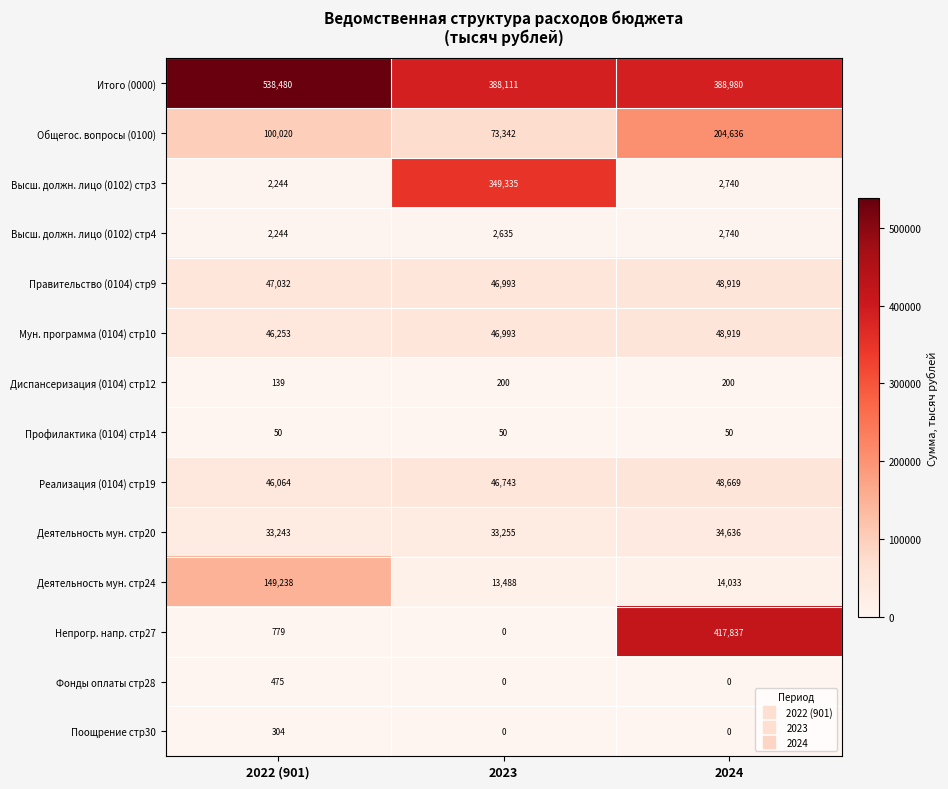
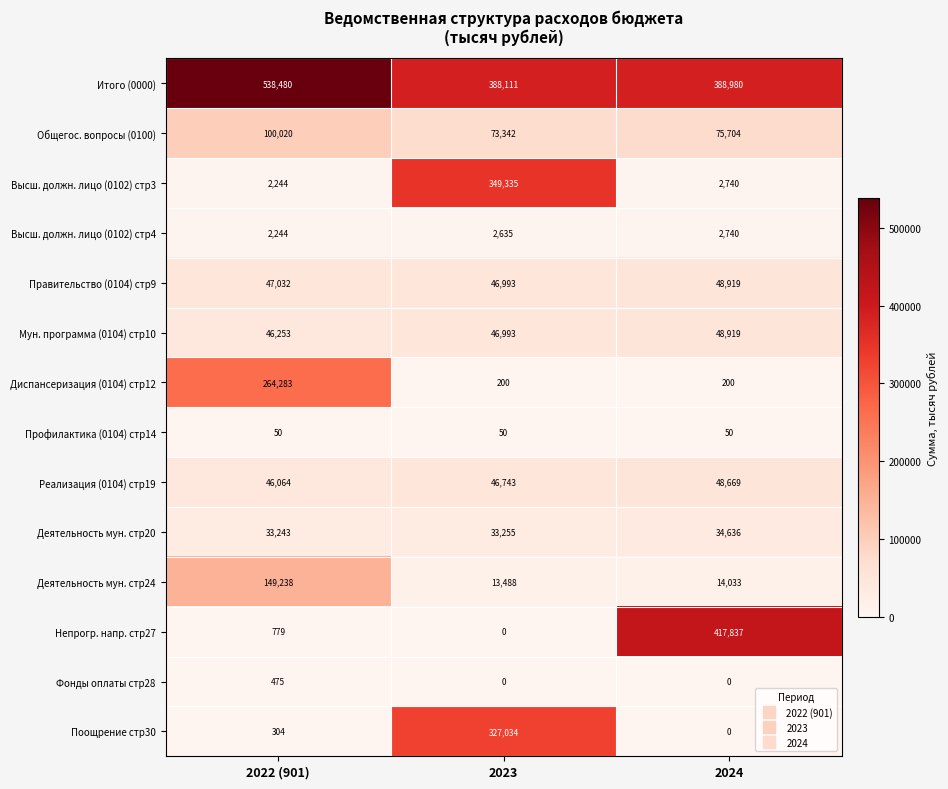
Общегос. вопросы (0100), 2024: 204,636 -> 75,704
Диспансеризация (0104) стр12, 2022 (901): 139 -> 264,283
Поощрение стр30, 2023: 0 -> 327,034
